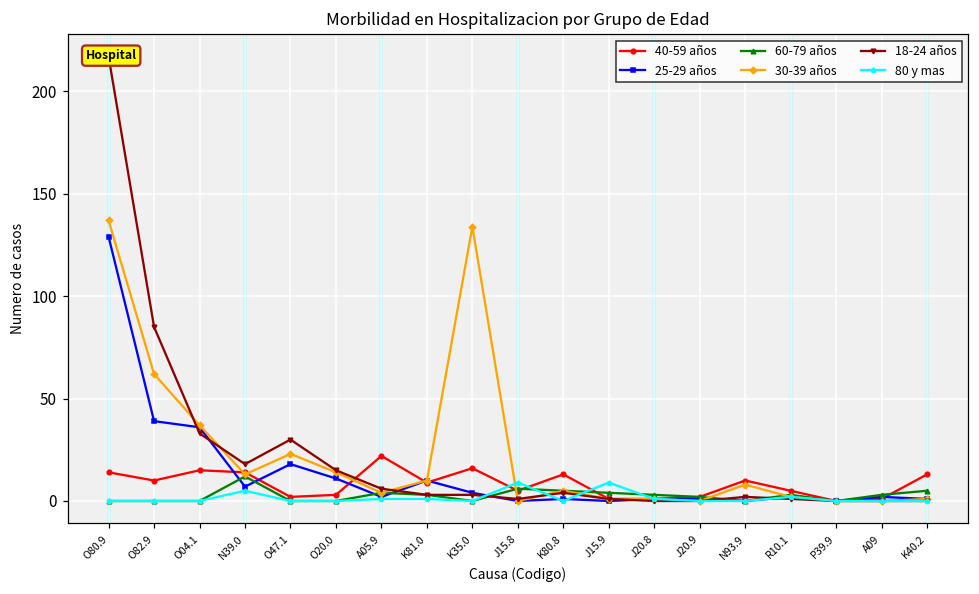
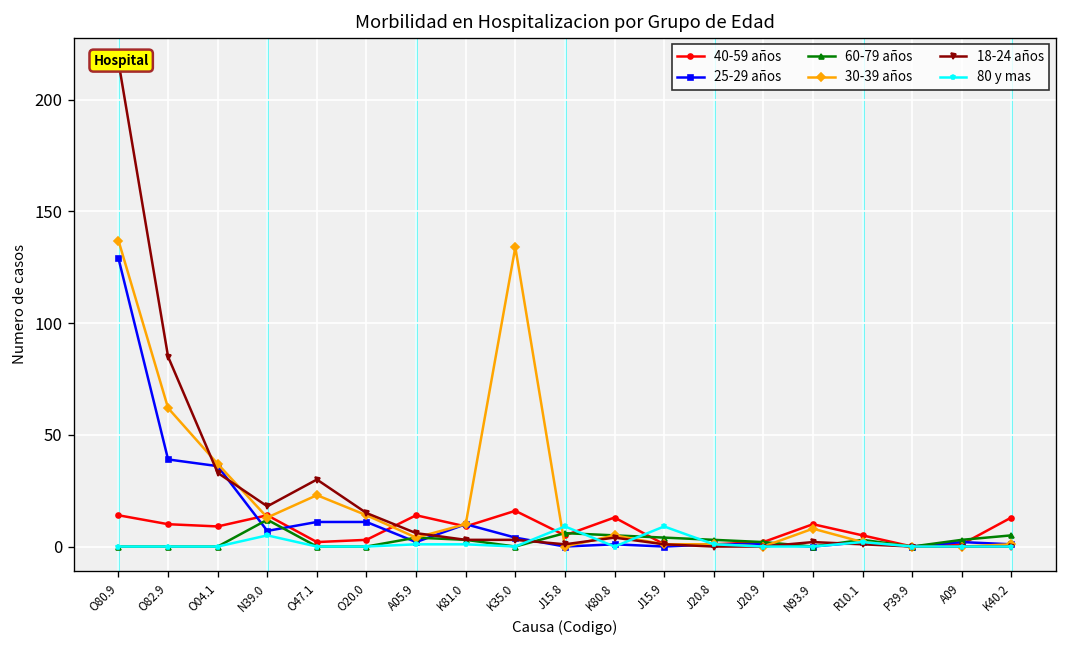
40-59 años, O04.1: 15 -> 9
25-29 años, O47.1: 18 -> 11
40-59 años, A05.9: 22 -> 14
